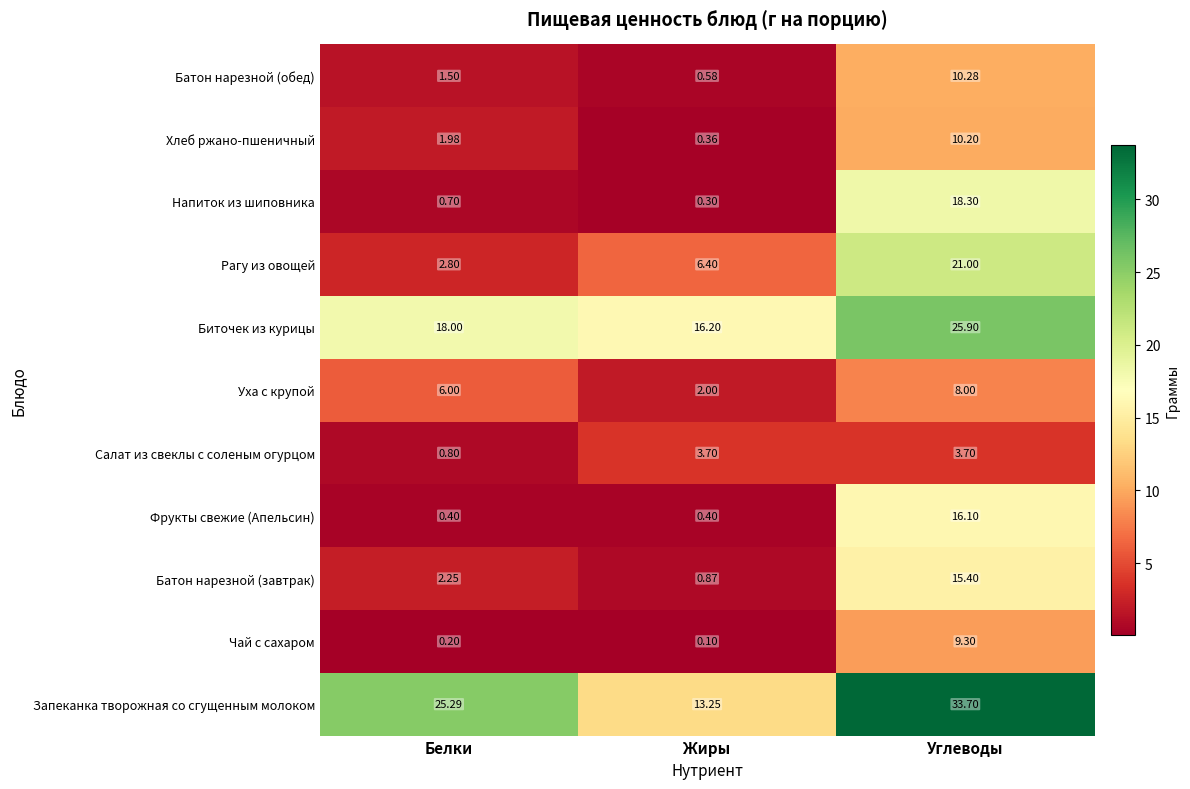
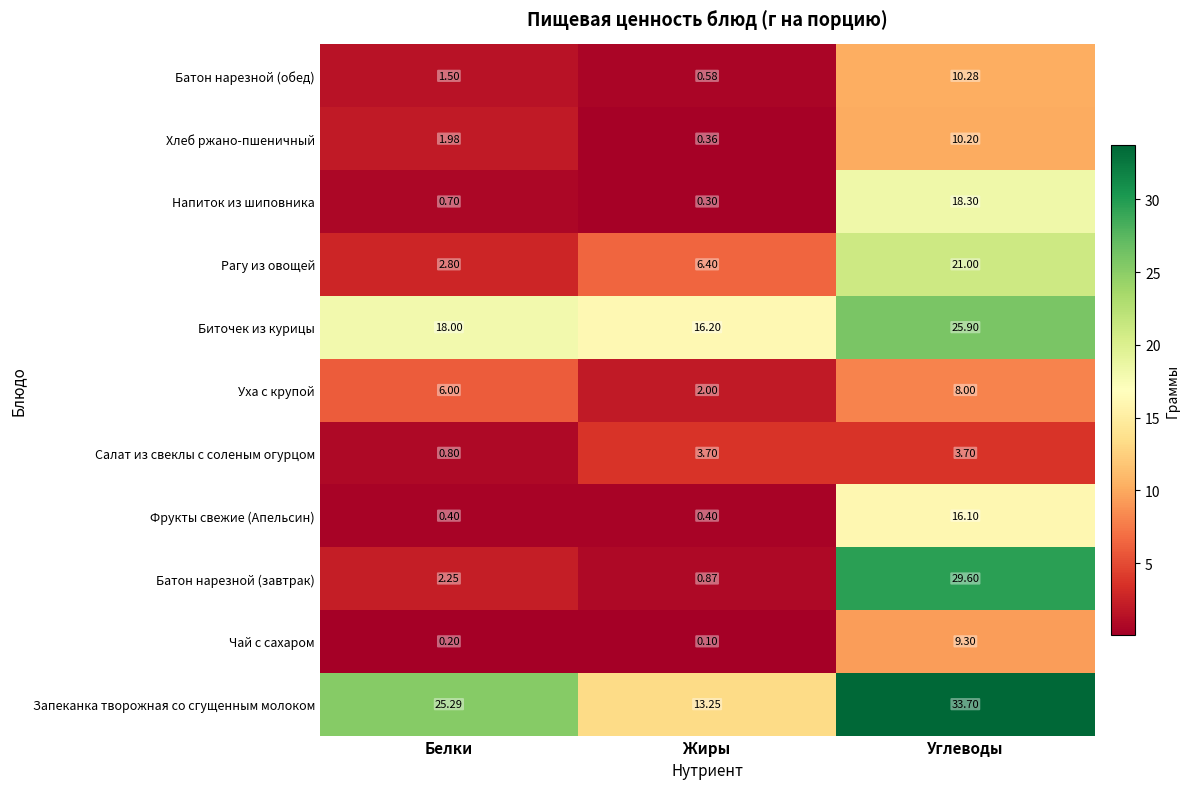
Батон нарезной (завтрак), Углеводы: 15.40 -> 29.60
